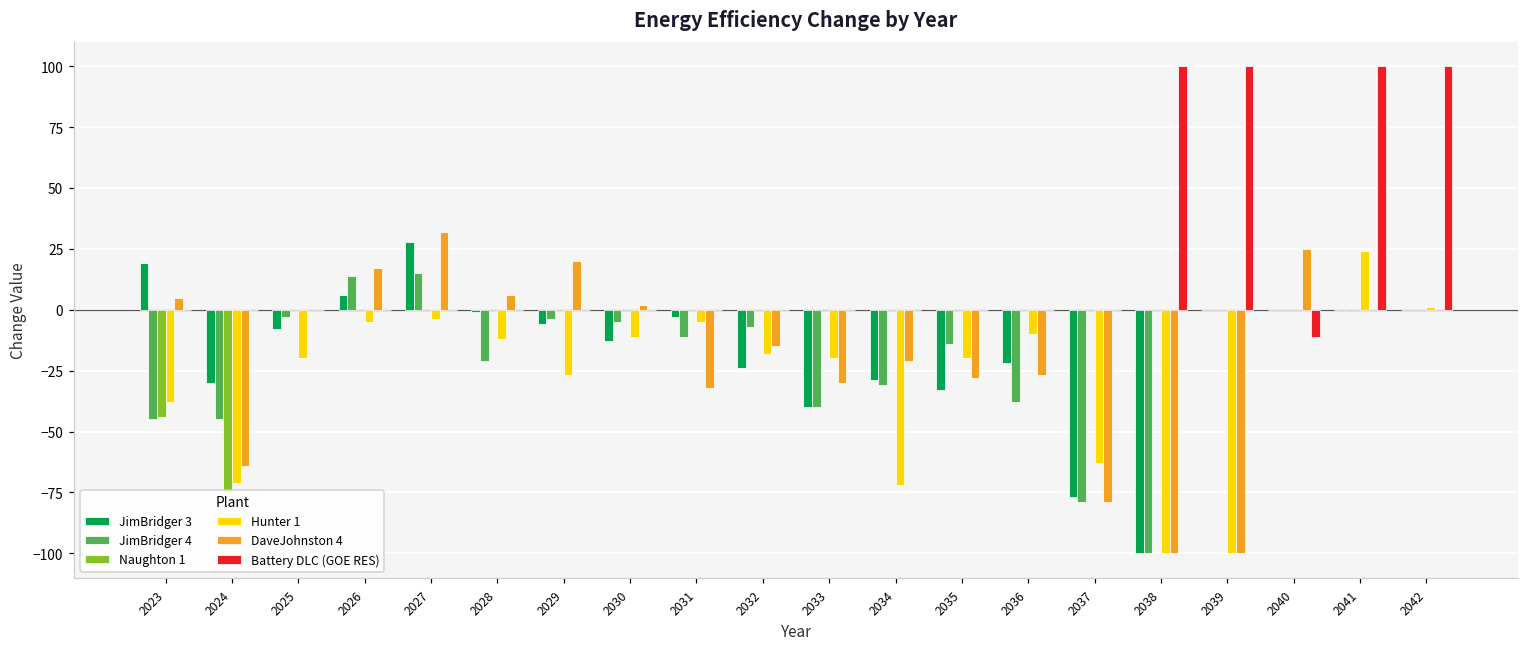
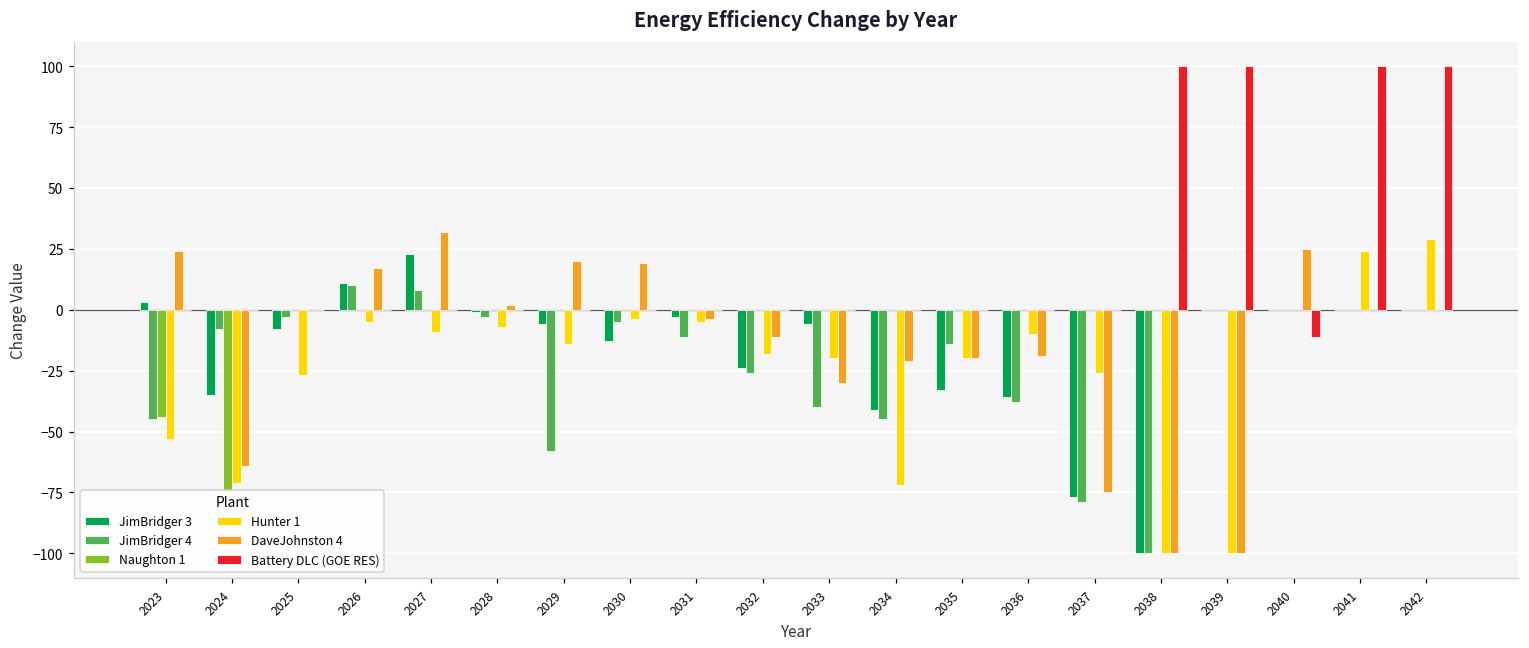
JimBridger 3, 2023: 19 -> 3
Hunter 1, 2023: -38 -> -53
DaveJohnston 4, 2023: 5 -> 24
JimBridger 3, 2024: -30 -> -35
JimBridger 4, 2024: -45 -> -8
Hunter 1, 2025: -20 -> -27
JimBridger 3, 2026: 6 -> 11
JimBridger 4, 2026: 14 -> 10
JimBridger 3, 2027: 28 -> 23
JimBridger 4, 2027: 15 -> 8
Hunter 1, 2027: -4 -> -9
JimBridger 4, 2028: -21 -> -3
Hunter 1, 2028: -12 -> -7
DaveJohnston 4, 2028: 6 -> 2
JimBridger 4, 2029: -4 -> -58
Hunter 1, 2029: -27 -> -14
Hunter 1, 2030: -11 -> -4
DaveJohnston 4, 2030: 2 -> 19
DaveJohnston 4, 2031: -32 -> -4
JimBridger 4, 2032: -7 -> -26
DaveJohnston 4, 2032: -15 -> -11
JimBridger 3, 2033: -40 -> -6
JimBridger 3, 2034: -29 -> -41
JimBridger 4, 2034: -31 -> -45
DaveJohnston 4, 2035: -28 -> -20
JimBridger 3, 2036: -22 -> -36
DaveJohnston 4, 2036: -27 -> -19
Hunter 1, 2037: -63 -> -26
DaveJohnston 4, 2037: -79 -> -75
Hunter 1, 2042: 1 -> 29
